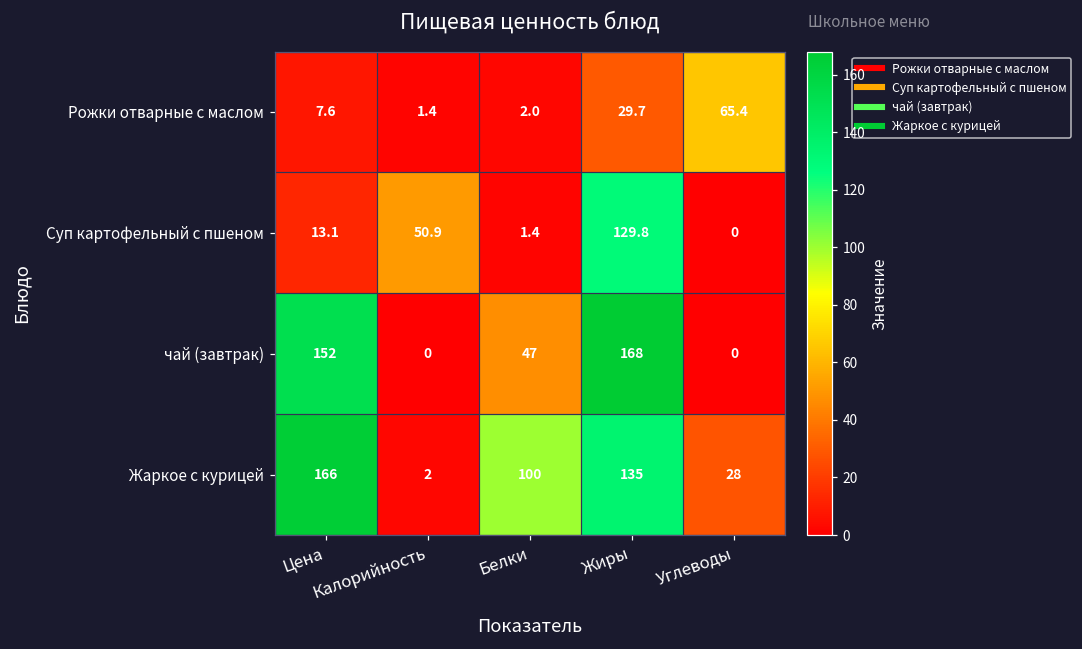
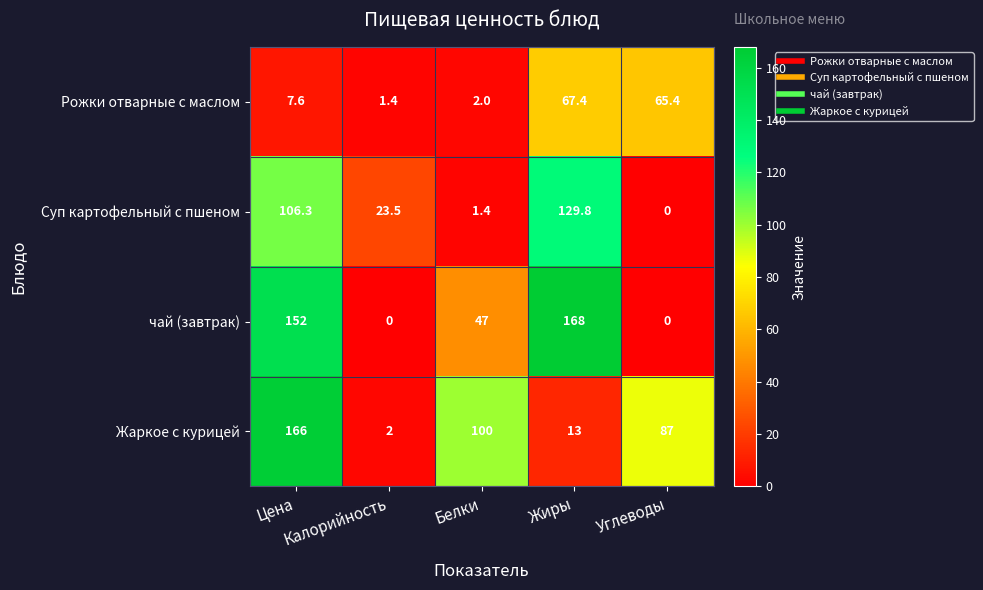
Рожки отварные с маслом, Жиры: 29.7 -> 67.4
Суп картофельный с пшеном, Цена: 13.1 -> 106.3
Суп картофельный с пшеном, Калорийность: 50.9 -> 23.5
Жаркое с курицей, Жиры: 135 -> 13
Жаркое с курицей, Углеводы: 28 -> 87
